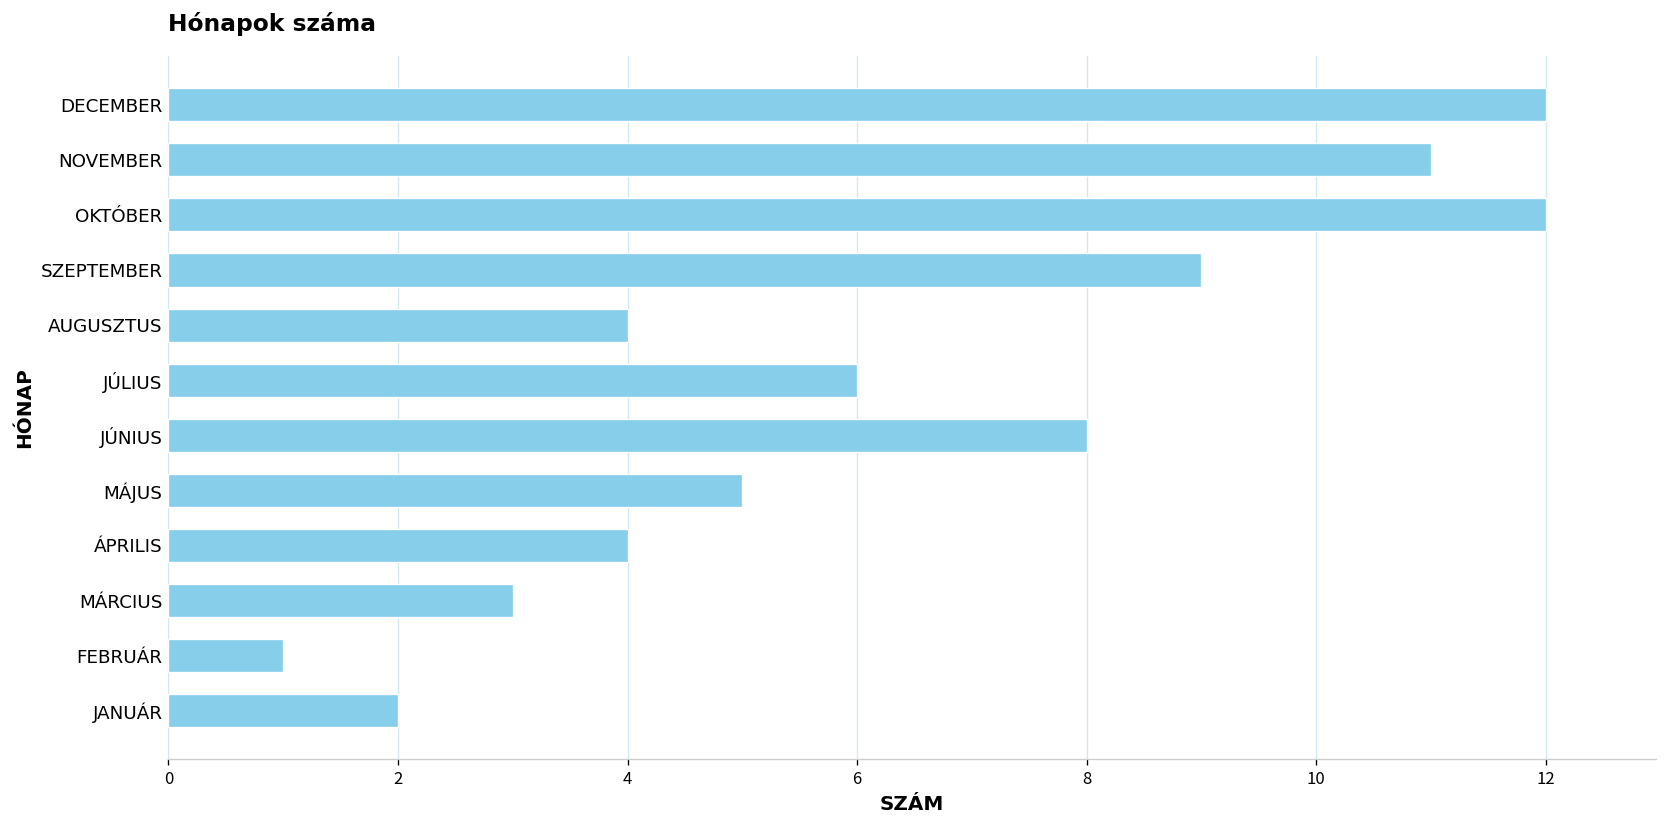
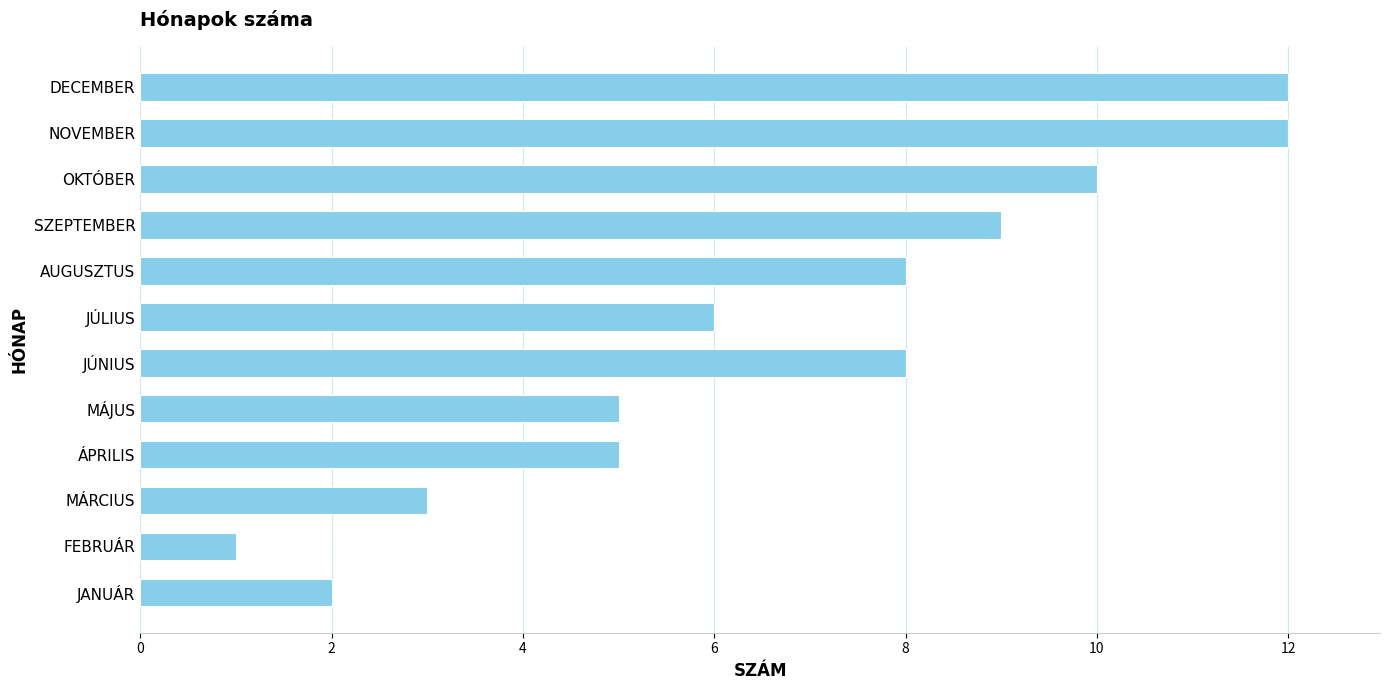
NOVEMBER: 11 -> 12
OKTÓBER: 12 -> 10
AUGUSZTUS: 4 -> 8
ÁPRILIS: 4 -> 5
